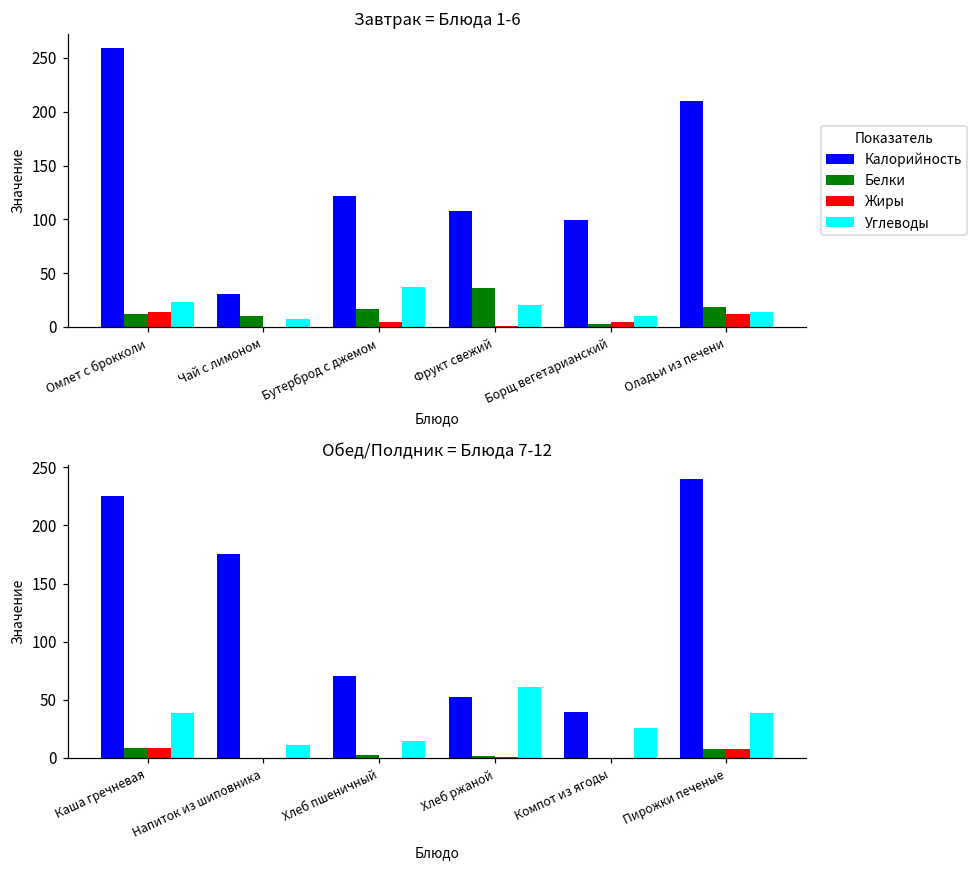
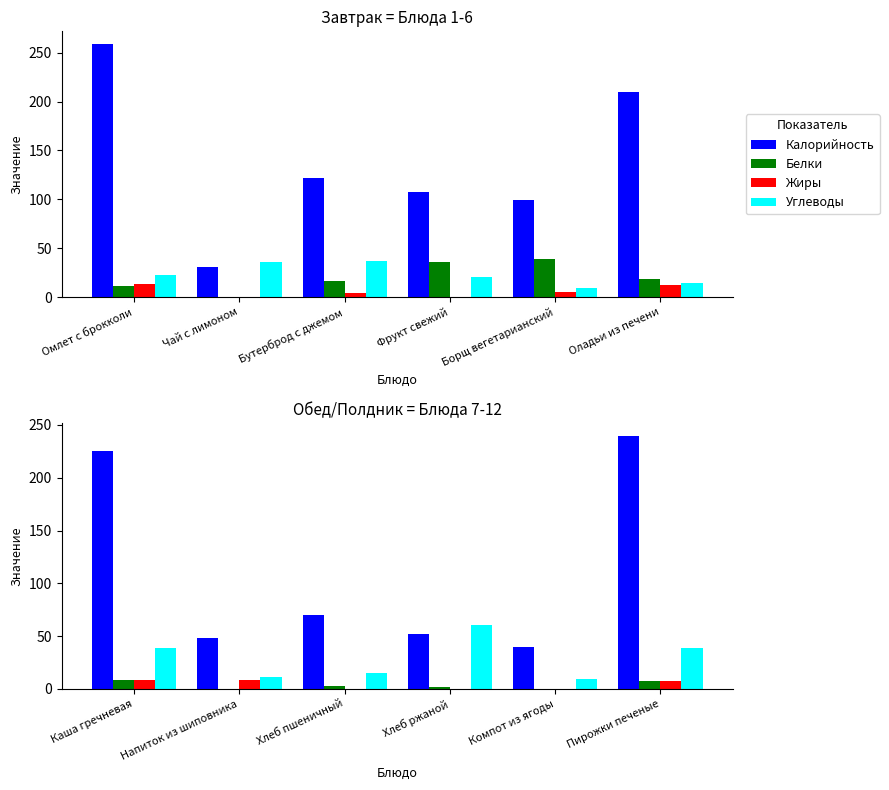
Завтрак = Блюда 1-6, Белки, Чай с лимоном: 10 -> 0
Завтрак = Блюда 1-6, Углеводы, Чай с лимоном: 10 -> 40
Завтрак = Блюда 1-6, Белки, Борщ вегетарианский: 0 -> 40
Обед/Полдник = Блюда 7-12, Калорийность, Напиток из шиповника: 176 -> 48
Обед/Полдник = Блюда 7-12, Жиры, Напиток из шиповника: 0 -> 9
Обед/Полдник = Блюда 7-12, Углеводы, Компот из ягоды: 25 -> 9
